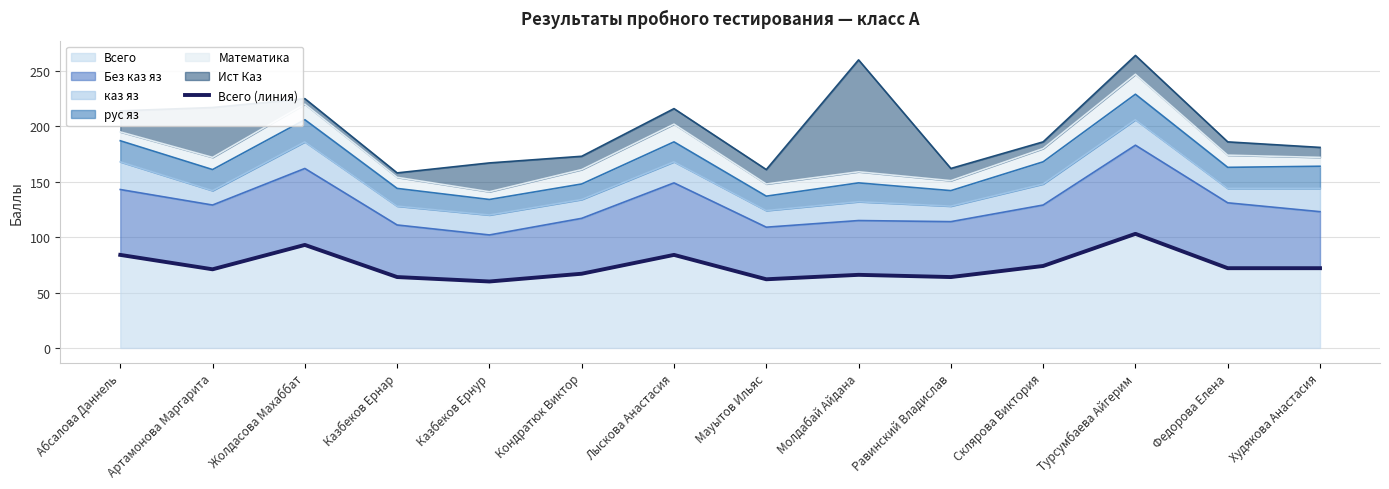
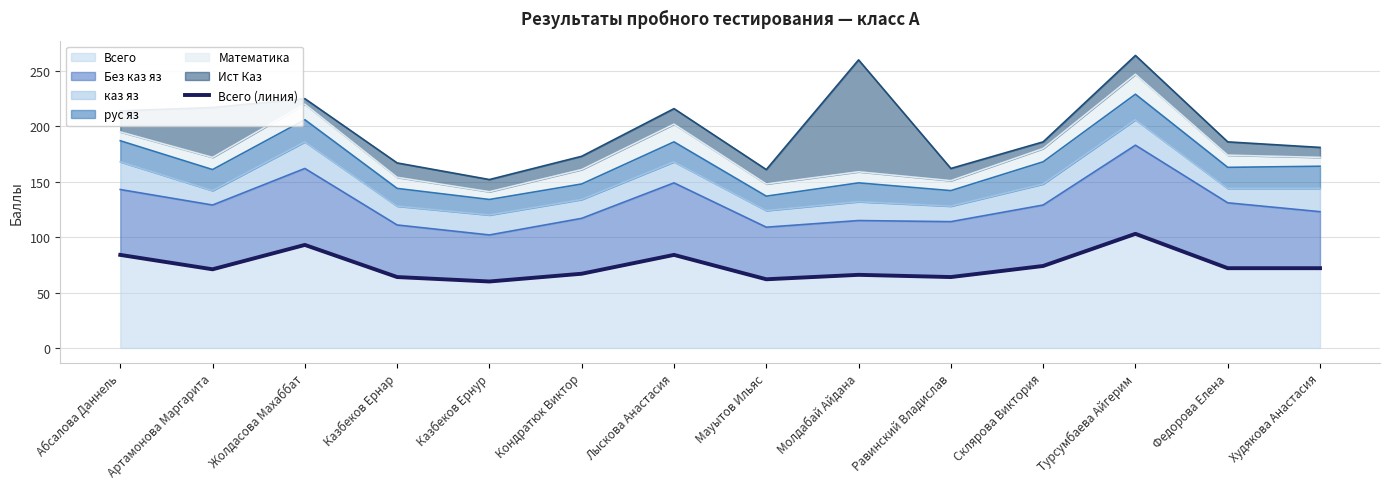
Ист Каз, Казбеков Ернар: 4 -> 13
Ист Каз, Казбеков Ернур: 26 -> 11
